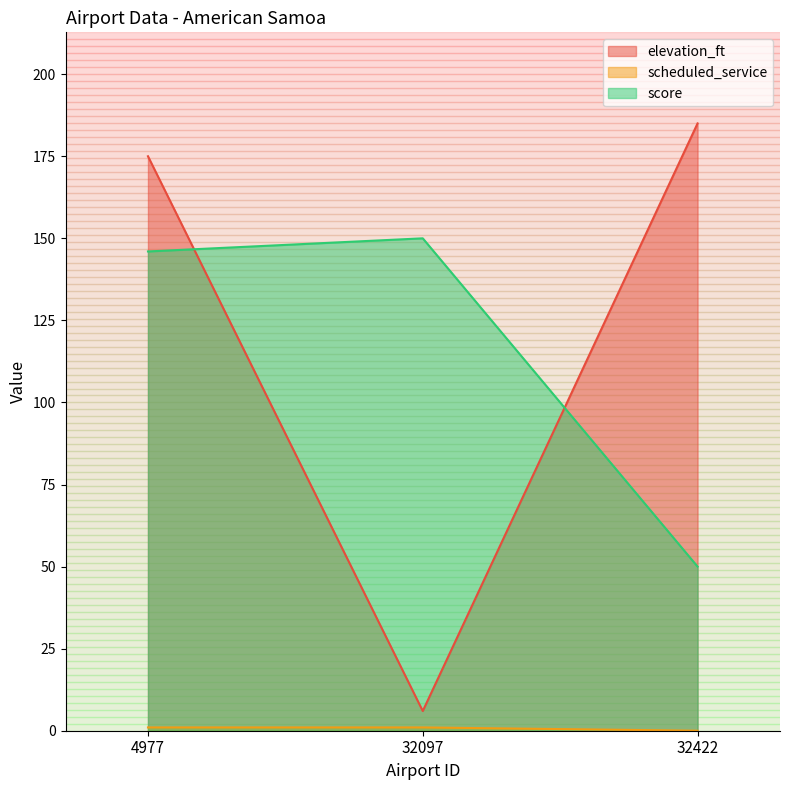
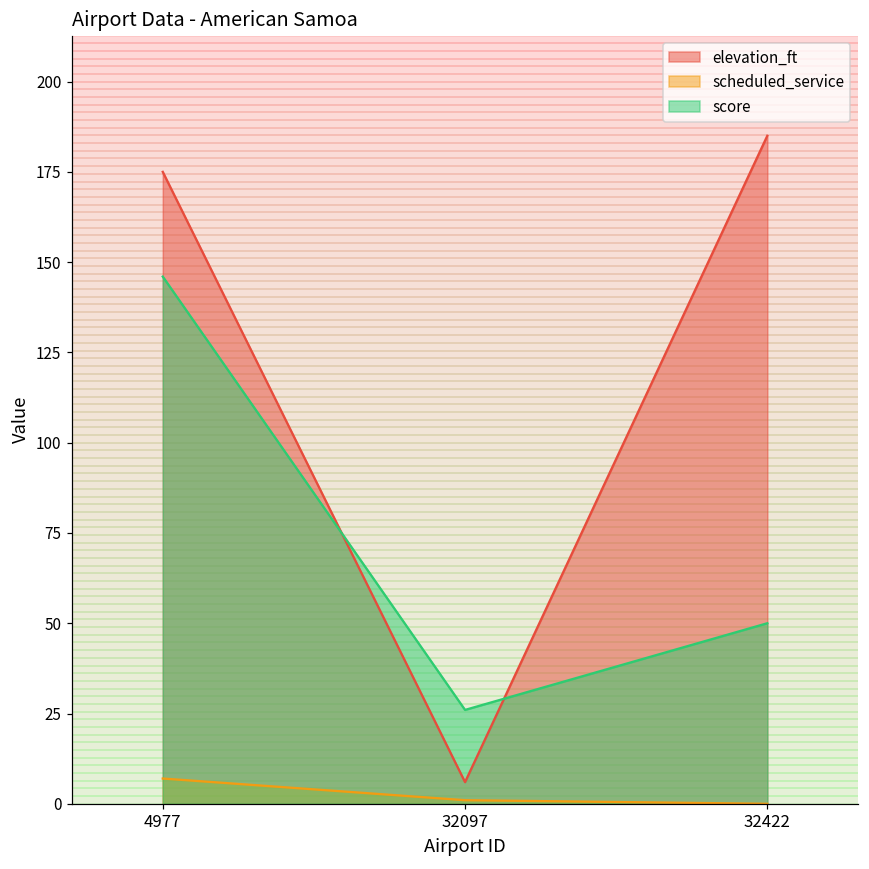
scheduled_service, 4977: 1 -> 7
score, 32097: 150 -> 26
